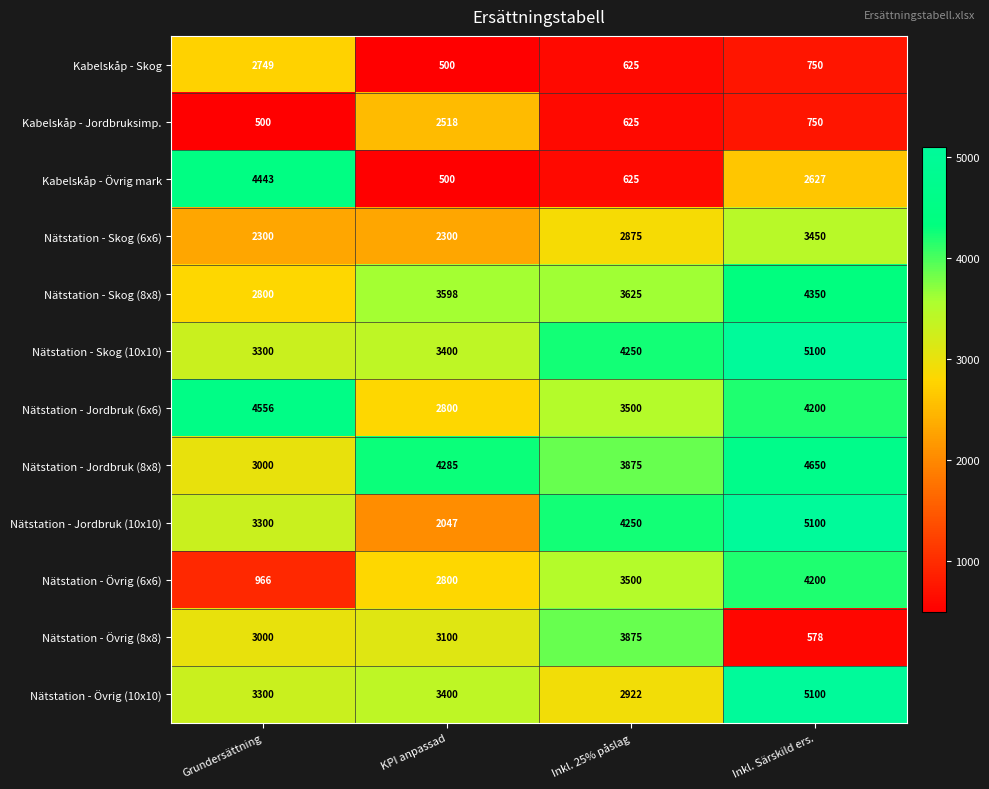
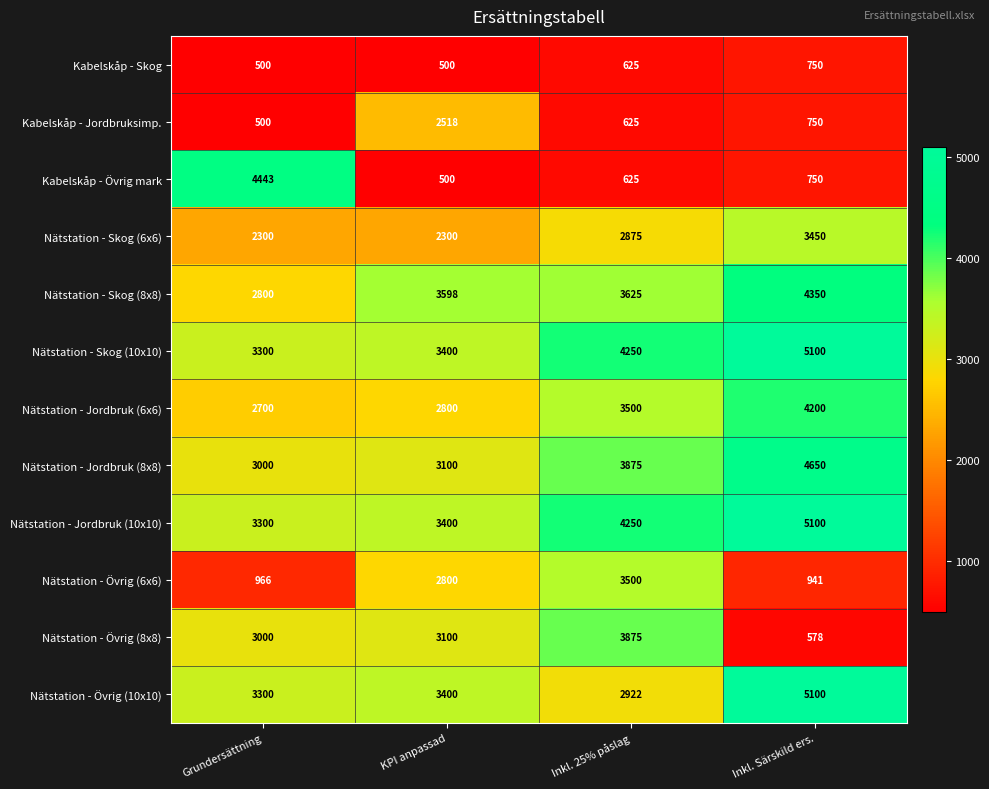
Kabelskåp - Skog, Grundersättning: 2749 -> 500
Kabelskåp - Övrig mark, Inkl. Särskild ers.: 2627 -> 750
Nätstation - Jordbruk (6x6), Grundersättning: 4556 -> 2700
Nätstation - Jordbruk (8x8), KPI anpassad: 4285 -> 3100
Nätstation - Jordbruk (10x10), KPI anpassad: 2047 -> 3400
Nätstation - Övrig (6x6), Inkl. Särskild ers.: 4200 -> 941
